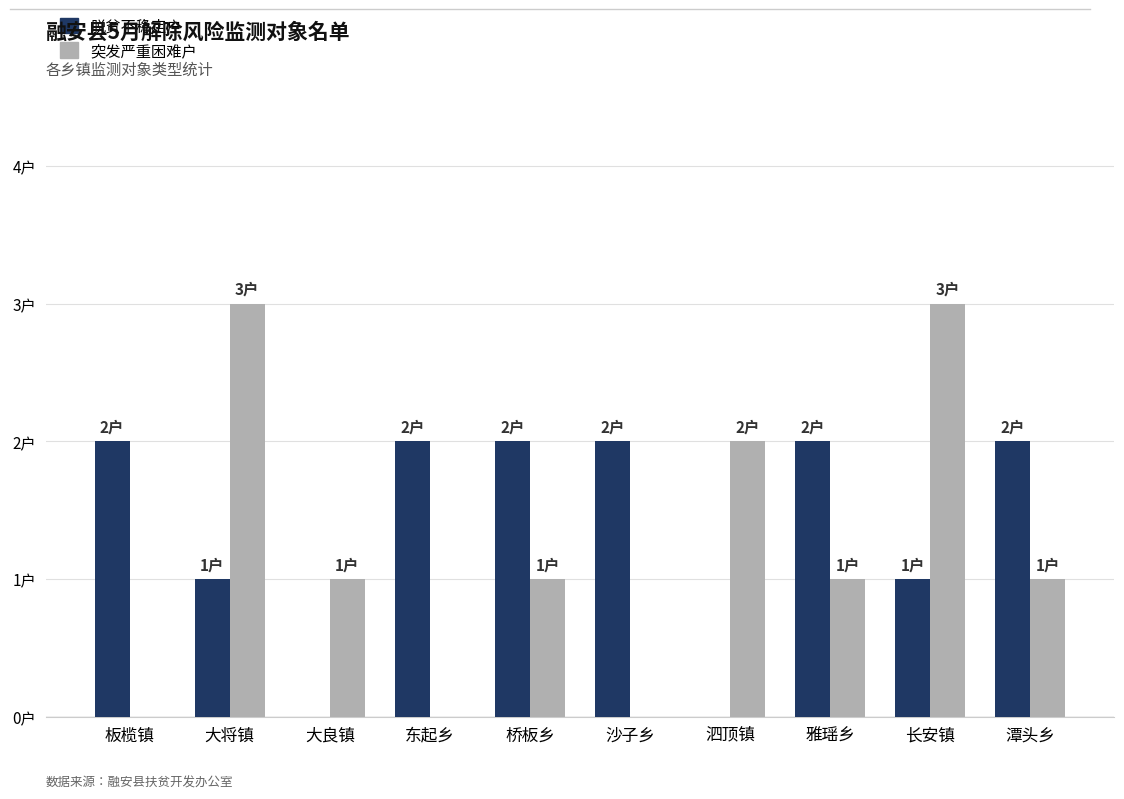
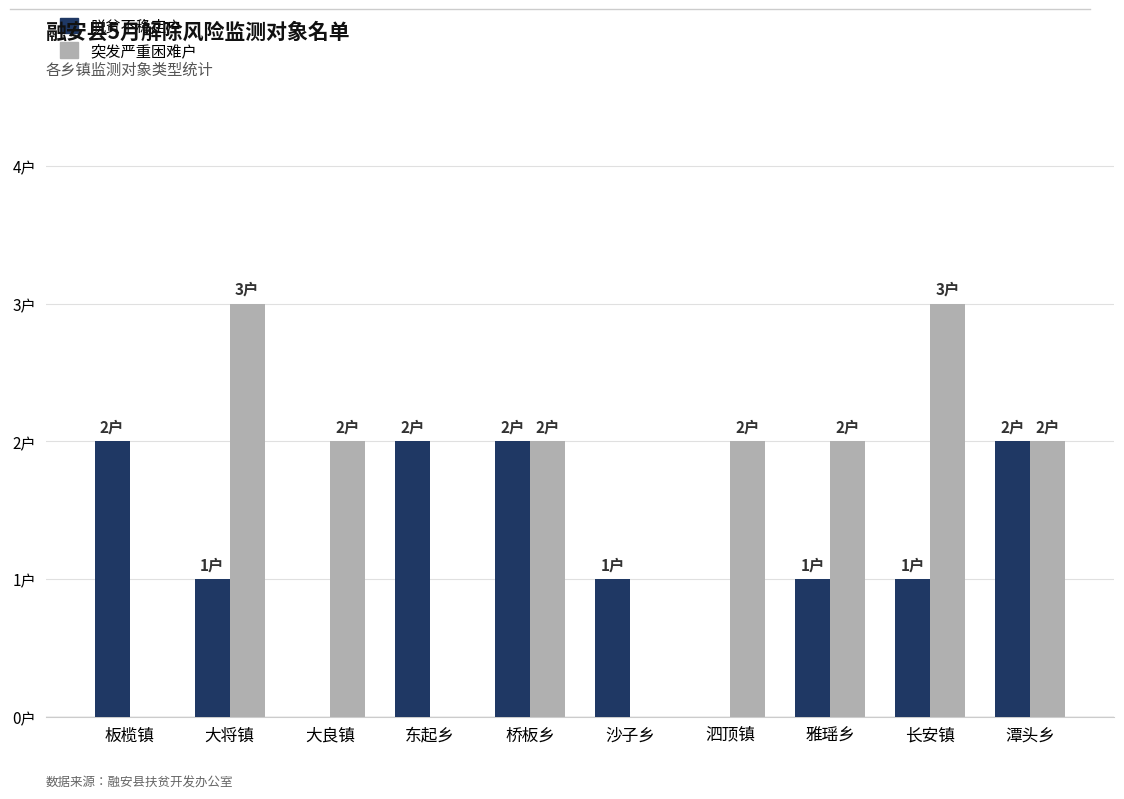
突发严重困难户, 大良镇: 1户 -> 2户
突发严重困难户, 桥板乡: 1户 -> 2户
脱贫不稳定户, 沙子乡: 2户 -> 1户
脱贫不稳定户, 雅瑶乡: 2户 -> 1户
突发严重困难户, 雅瑶乡: 1户 -> 2户
突发严重困难户, 潭头乡: 1户 -> 2户
